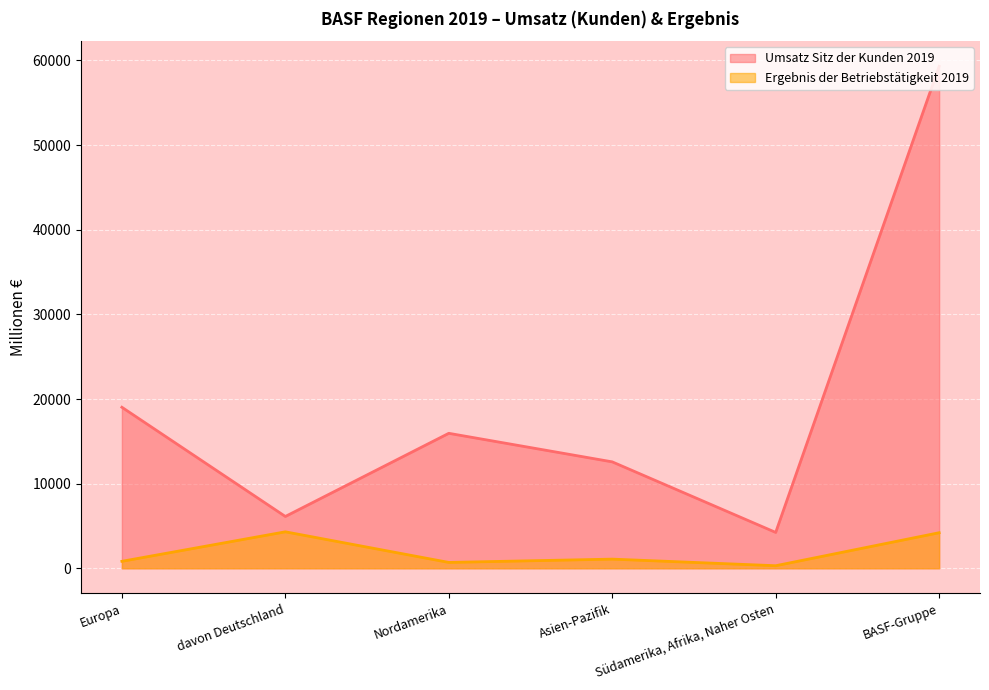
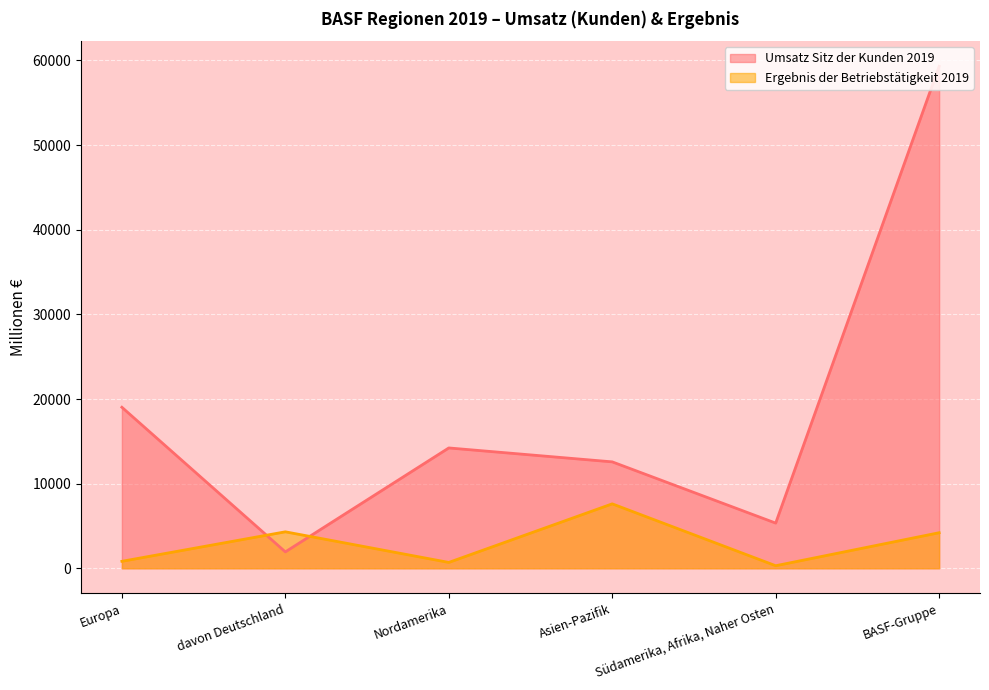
Umsatz Sitz der Kunden 2019, davon Deutschland: 6000 -> 2000
Umsatz Sitz der Kunden 2019, Nordamerika: 16000 -> 14000
Ergebnis der Betriebstätigkeit 2019, Asien-Pazifik: 1000 -> 8000
Umsatz Sitz der Kunden 2019, Südamerika, Afrika, Naher Osten: 4000 -> 5000
